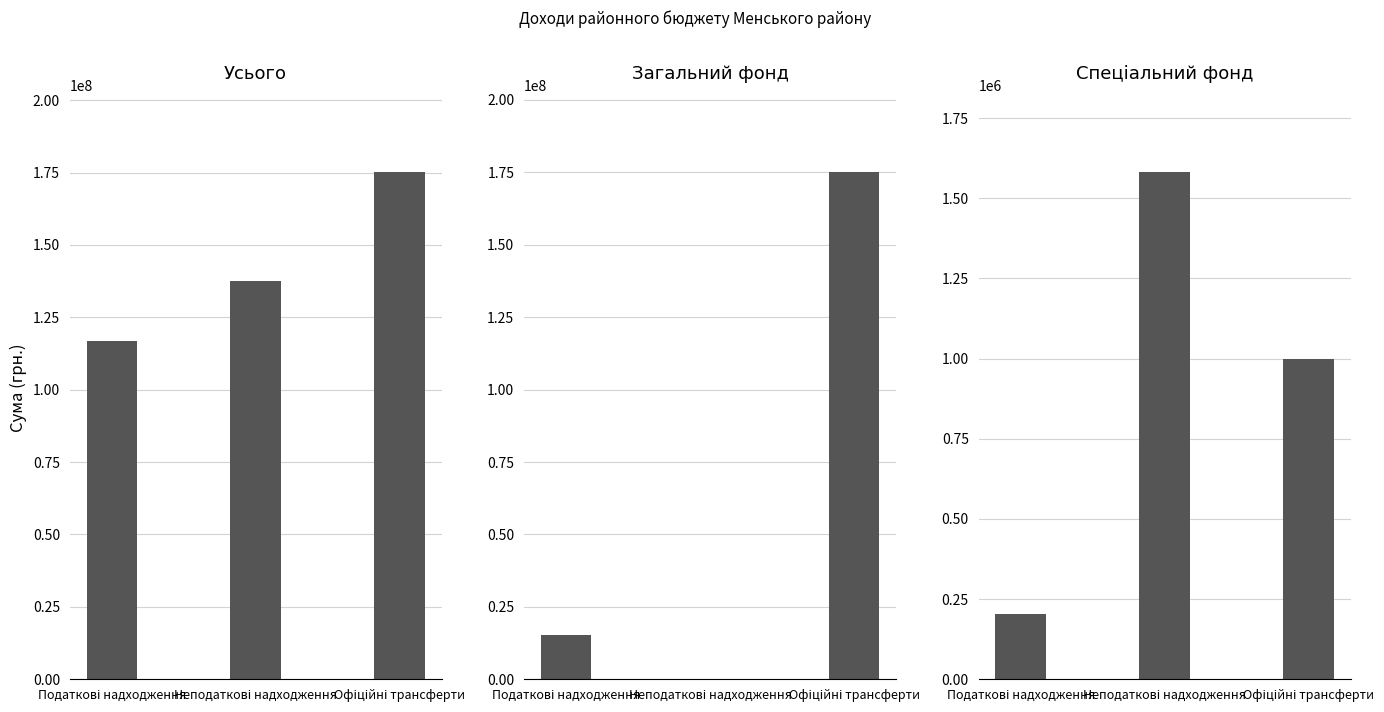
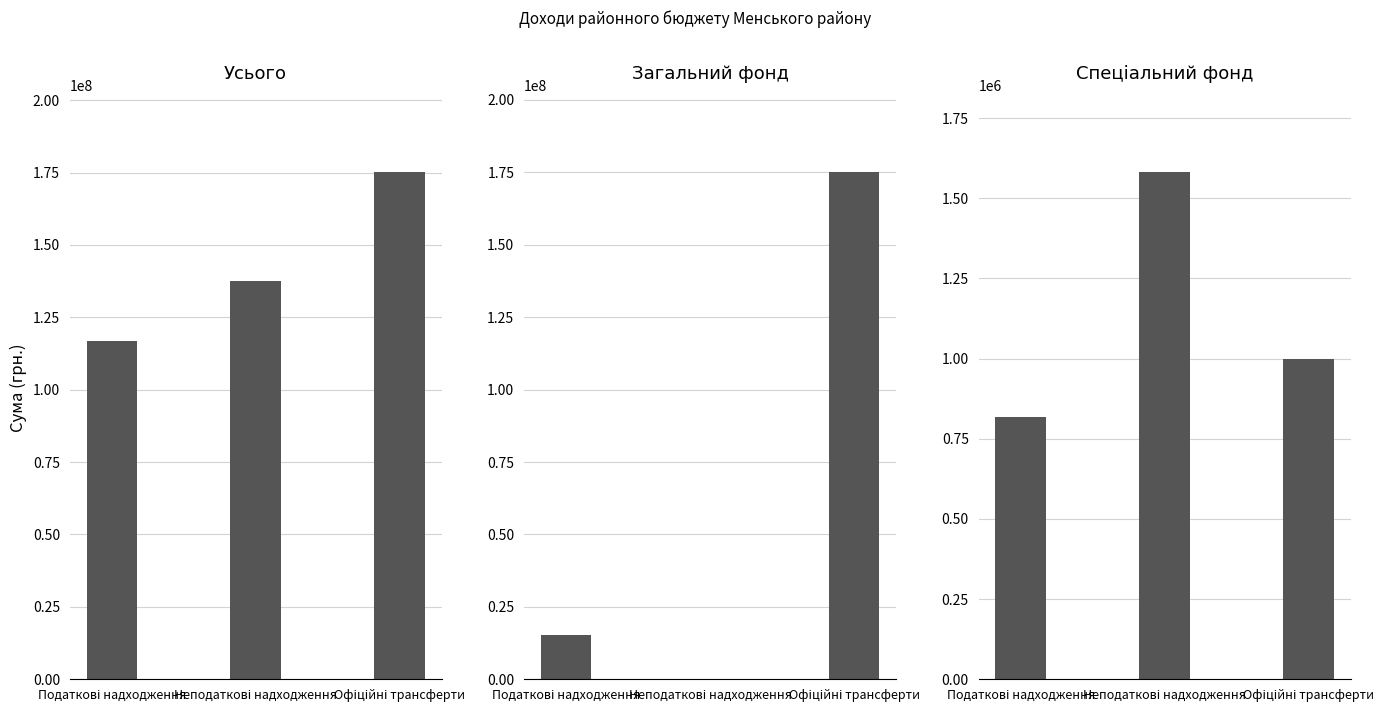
Спеціальний фонд, Податкові надходження: 200000 -> 820000
